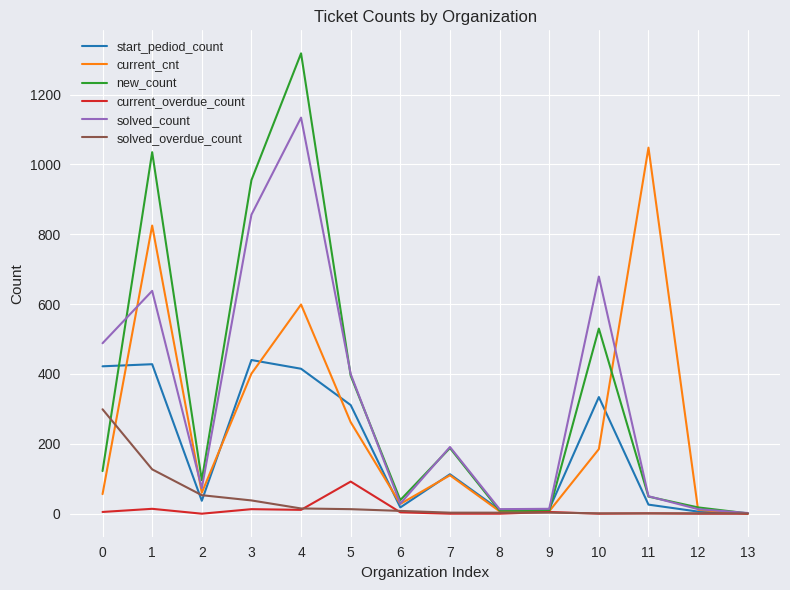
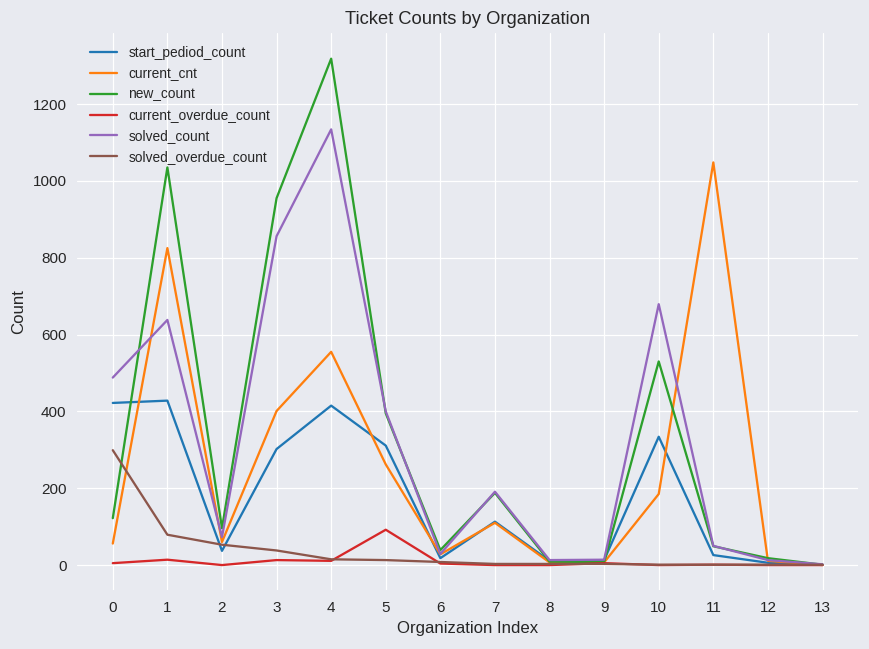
solved_overdue_count, 1: 130 -> 80
start_pediod_count, 3: 440 -> 300
current_cnt, 4: 600 -> 560
